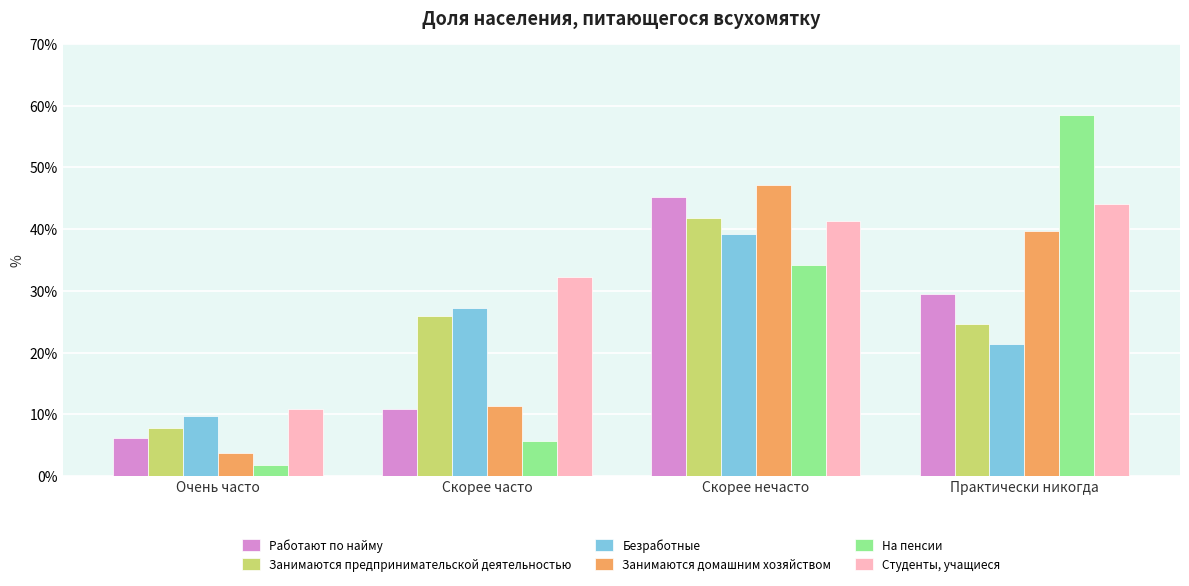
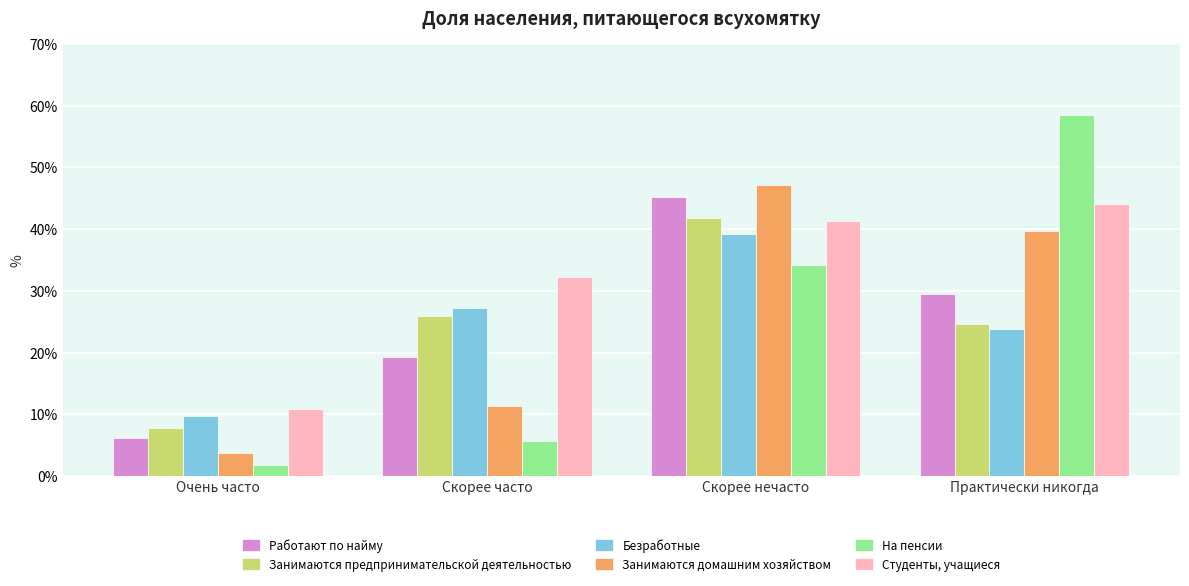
Работают по найму, Скорее часто: 11% -> 19%
Безработные, Практически никогда: 21% -> 24%
